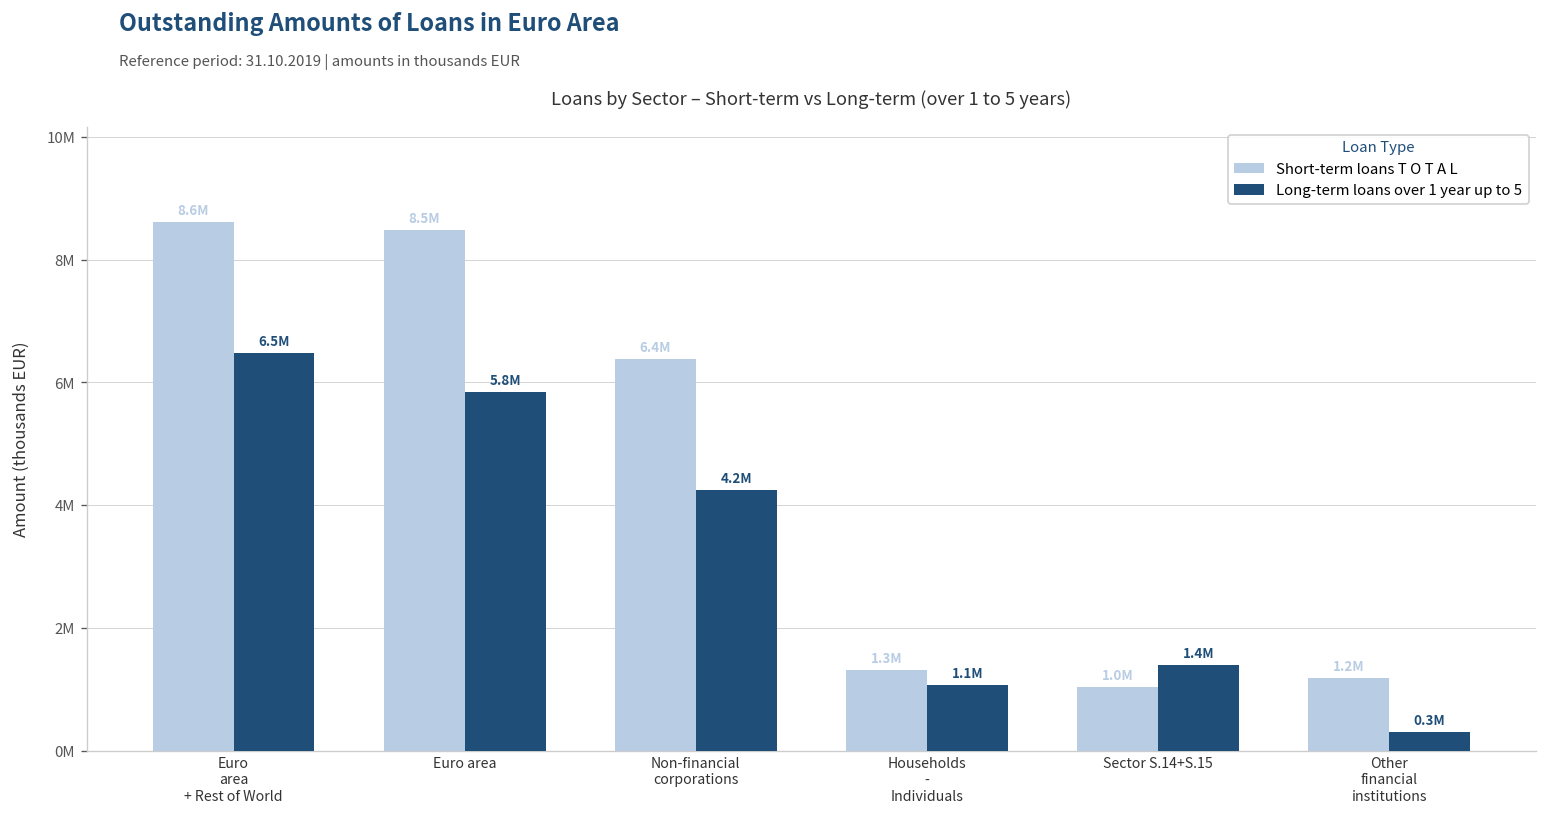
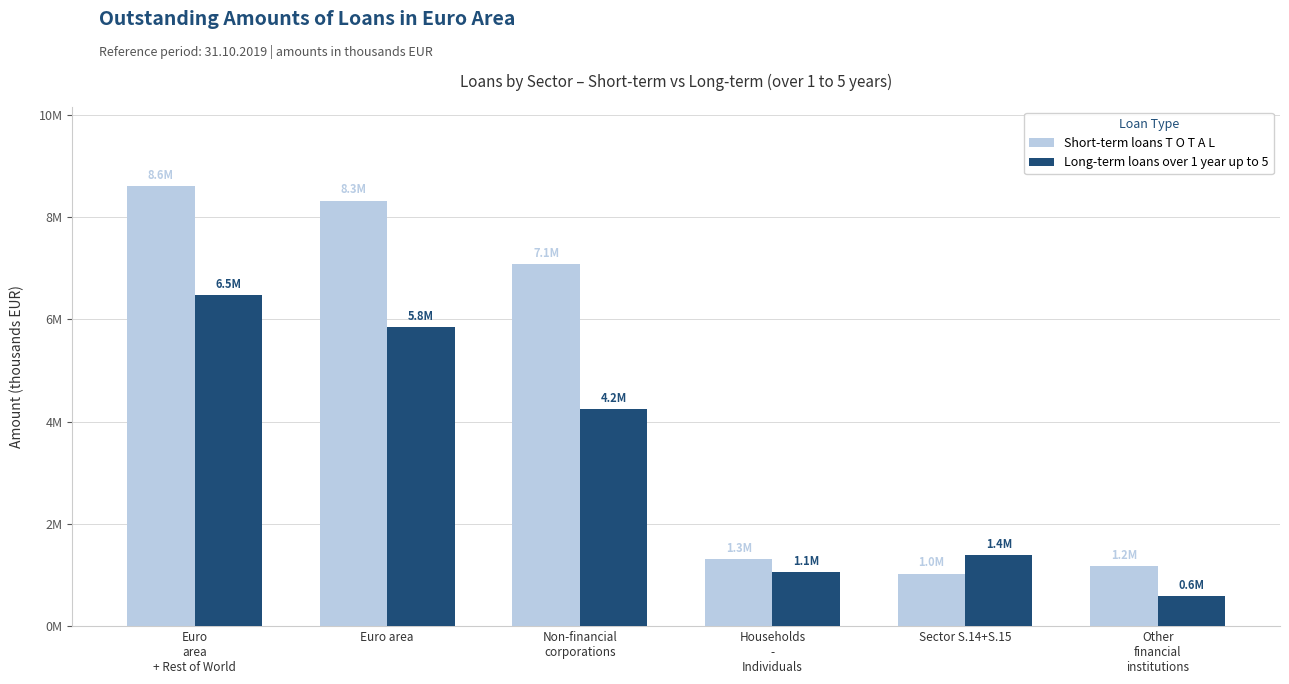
Short-term loans T O T A L, Euro area: 8.5M -> 8.3M
Short-term loans T O T A L, Non-financial corporations: 6.4M -> 7.1M
Long-term loans over 1 year up to 5, Other financial institutions: 0.3M -> 0.6M
